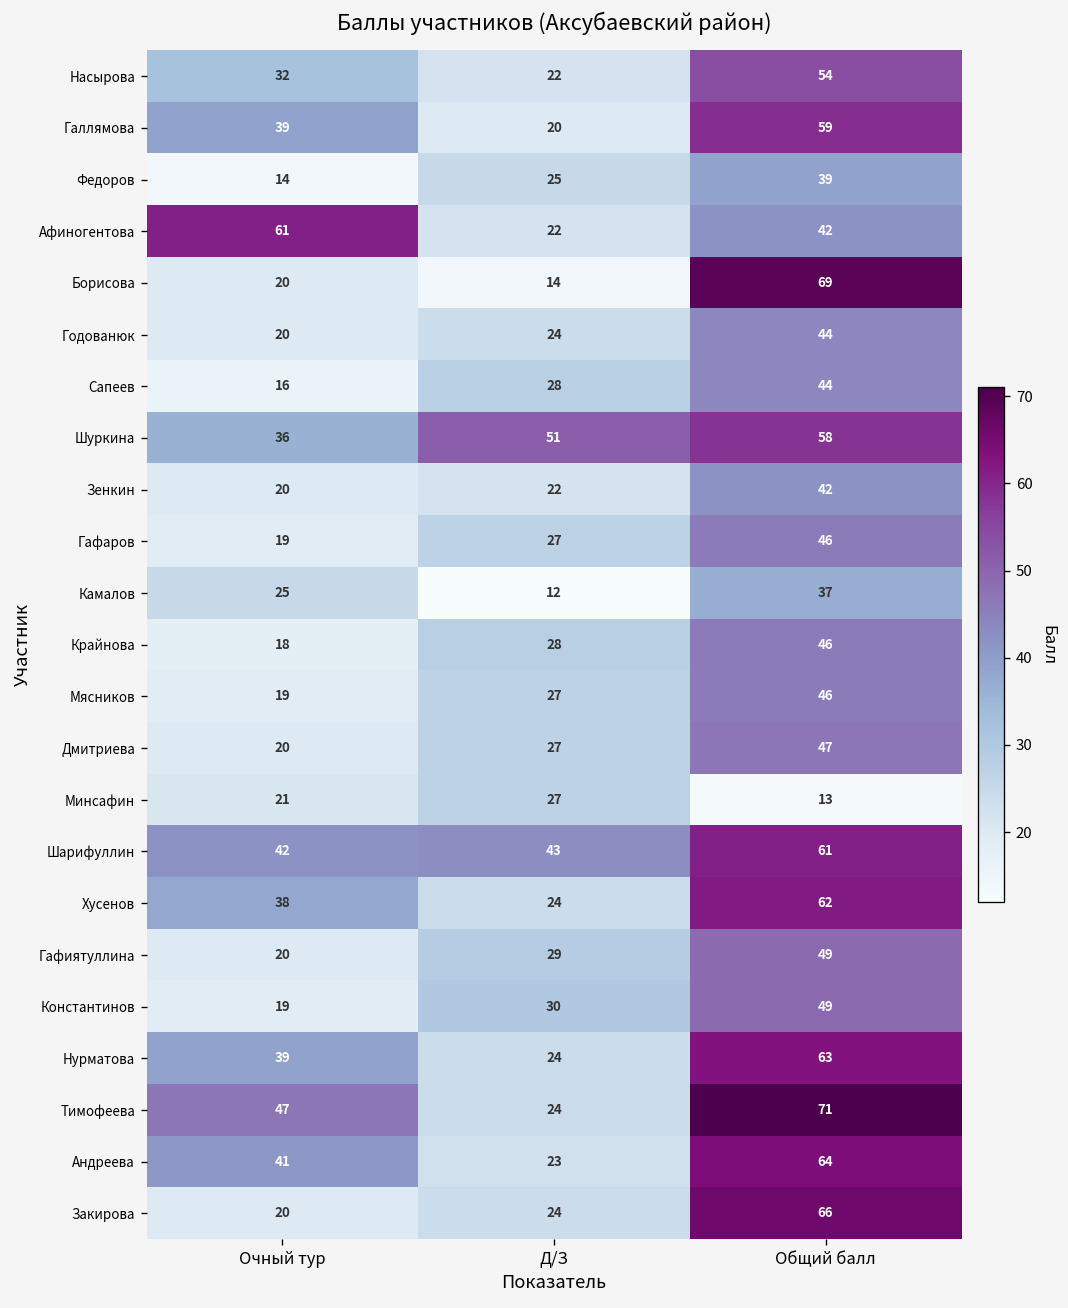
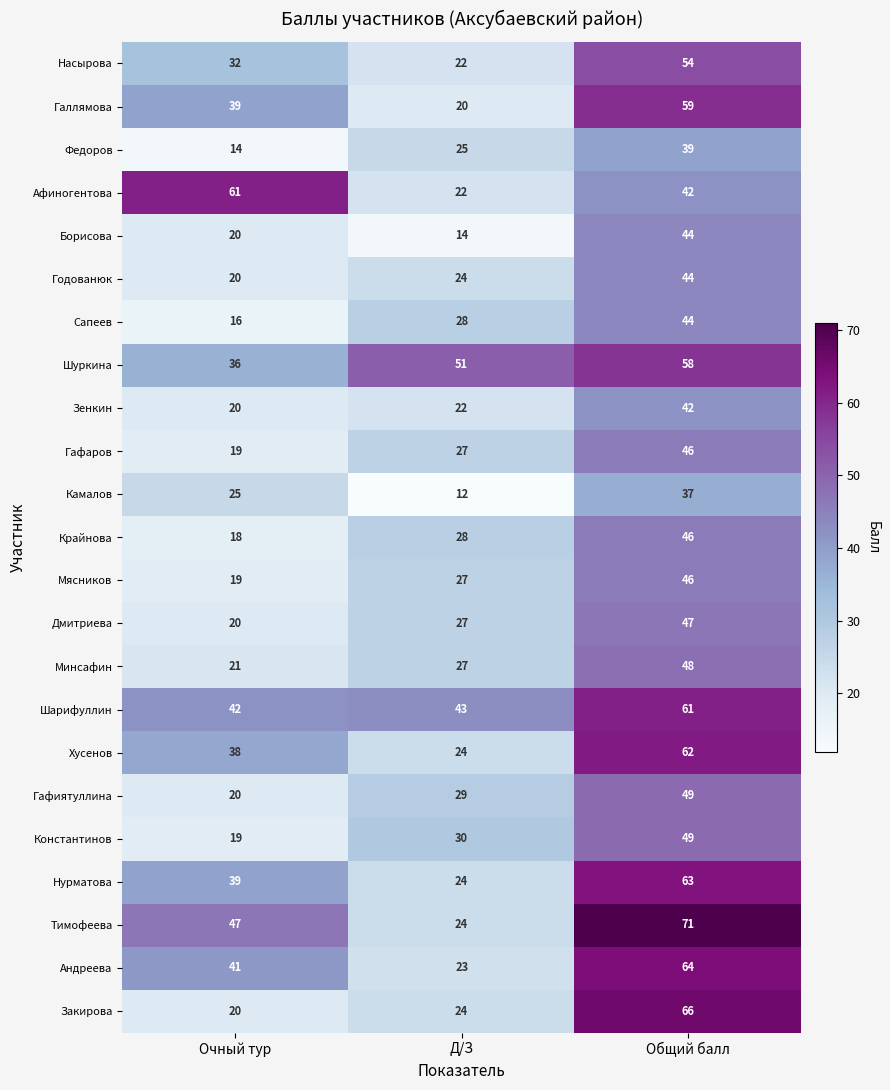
Борисова, Общий балл: 69 -> 44
Минсафин, Общий балл: 13 -> 48
